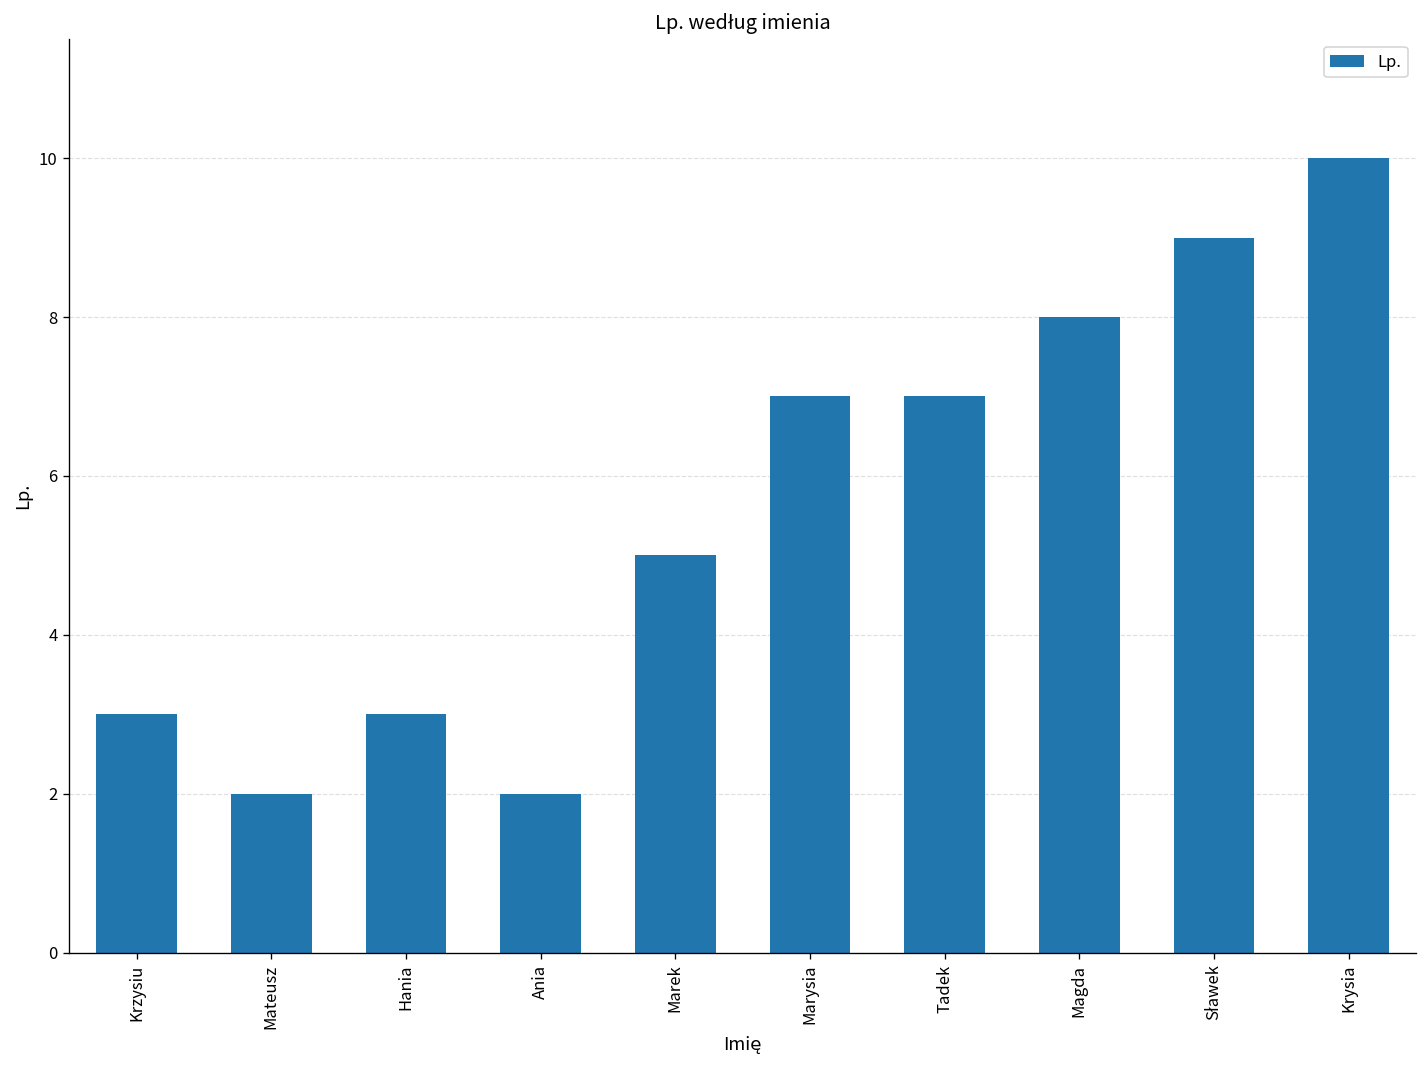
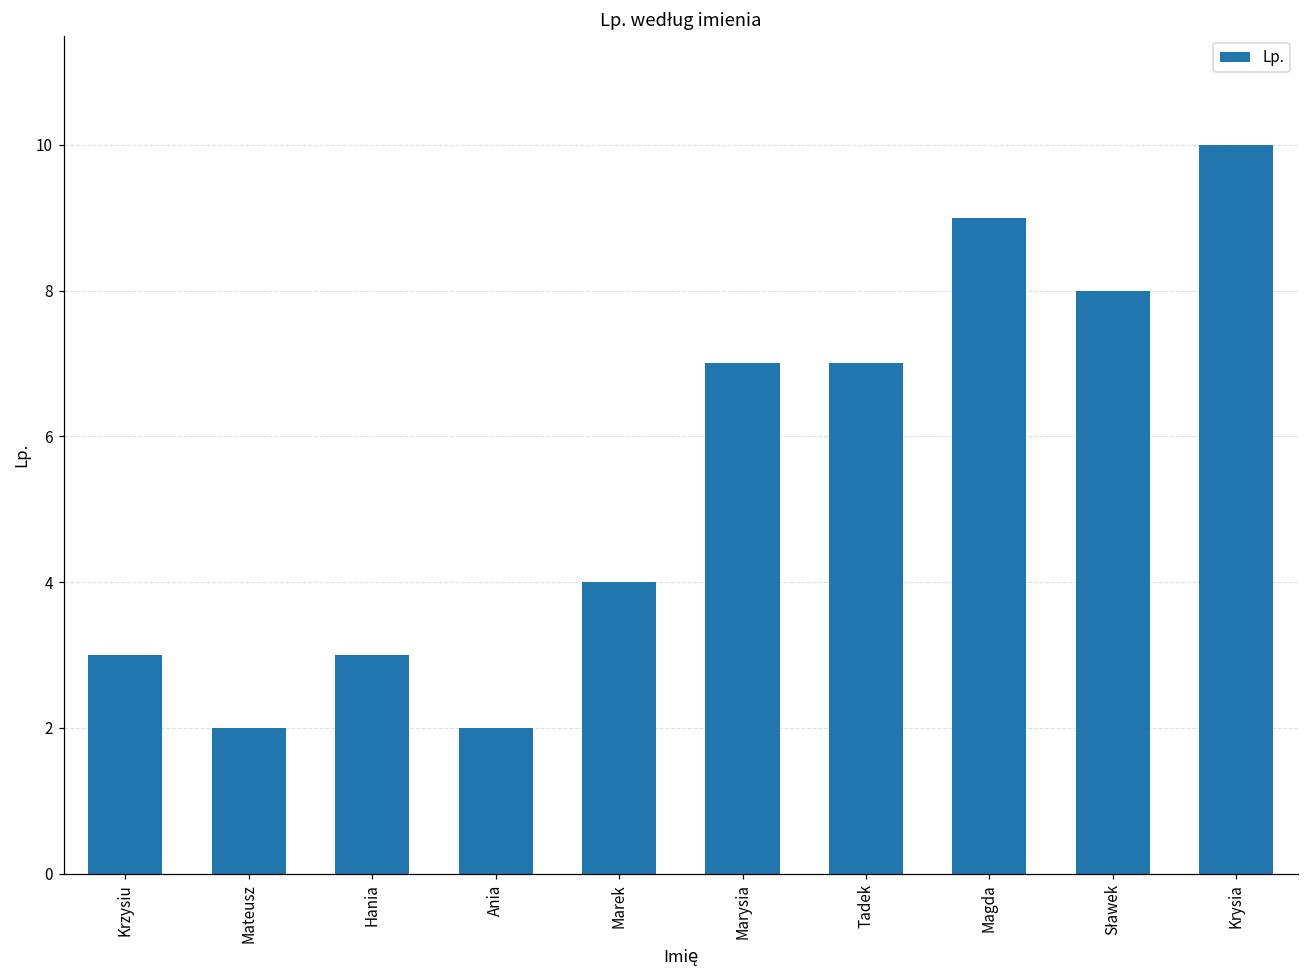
Marek: 5 -> 4
Magda: 8 -> 9
Sławek: 9 -> 8
